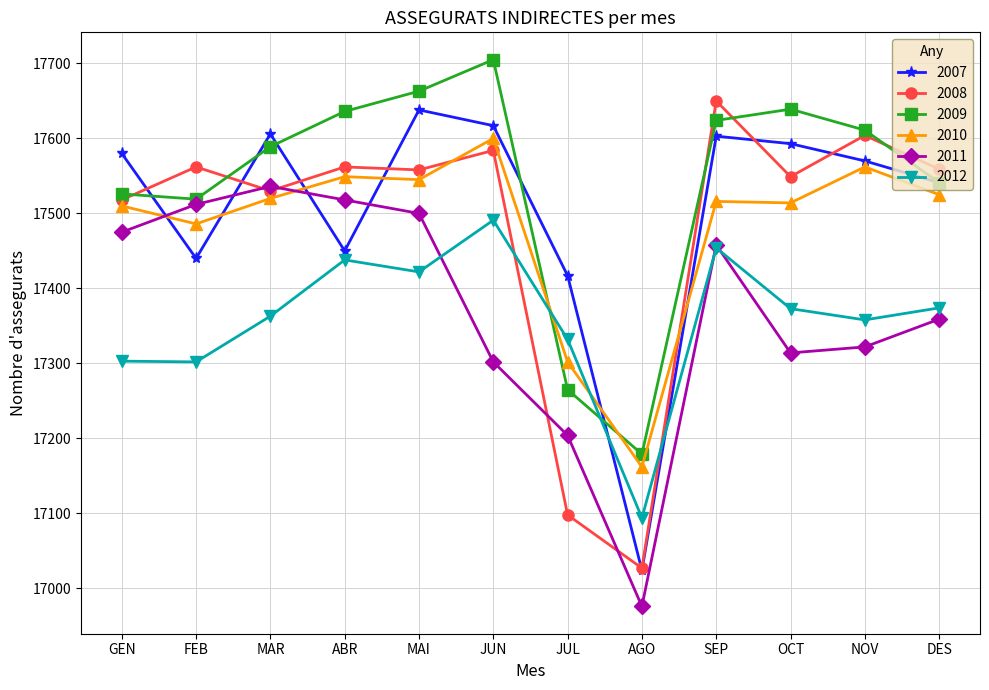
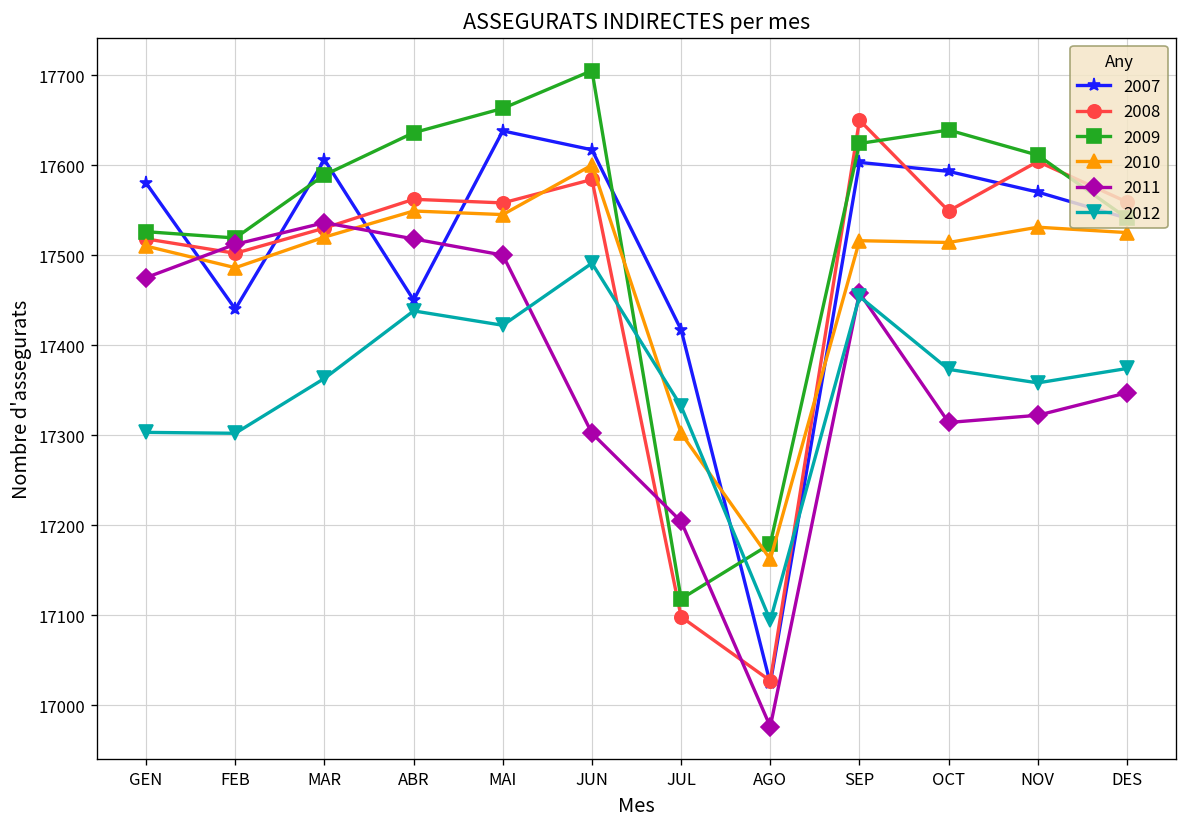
2008, FEB: 17560 -> 17500
2009, JUL: 17270 -> 17120
2010, NOV: 17560 -> 17530
2011, DES: 17360 -> 17350
